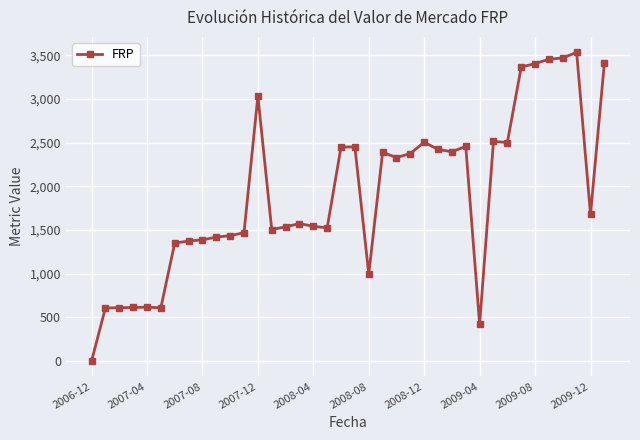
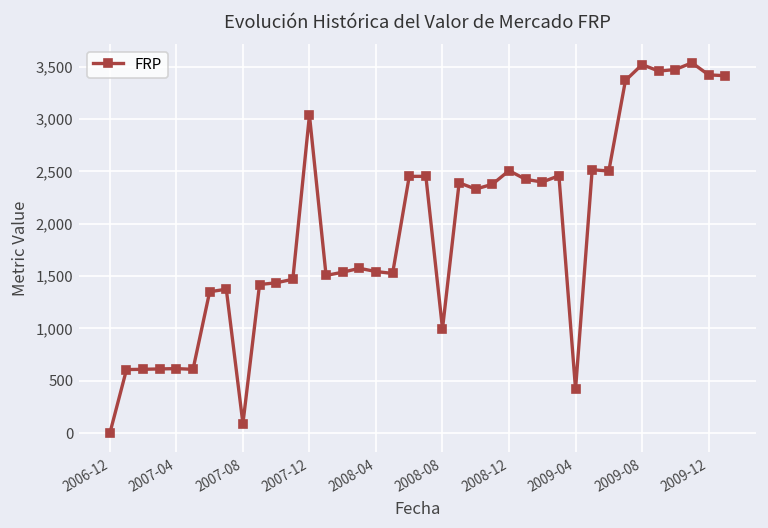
2007-08: 1,400 -> 100
2009-08: 3,400 -> 3,500
2009-12: 1,700 -> 3,400
